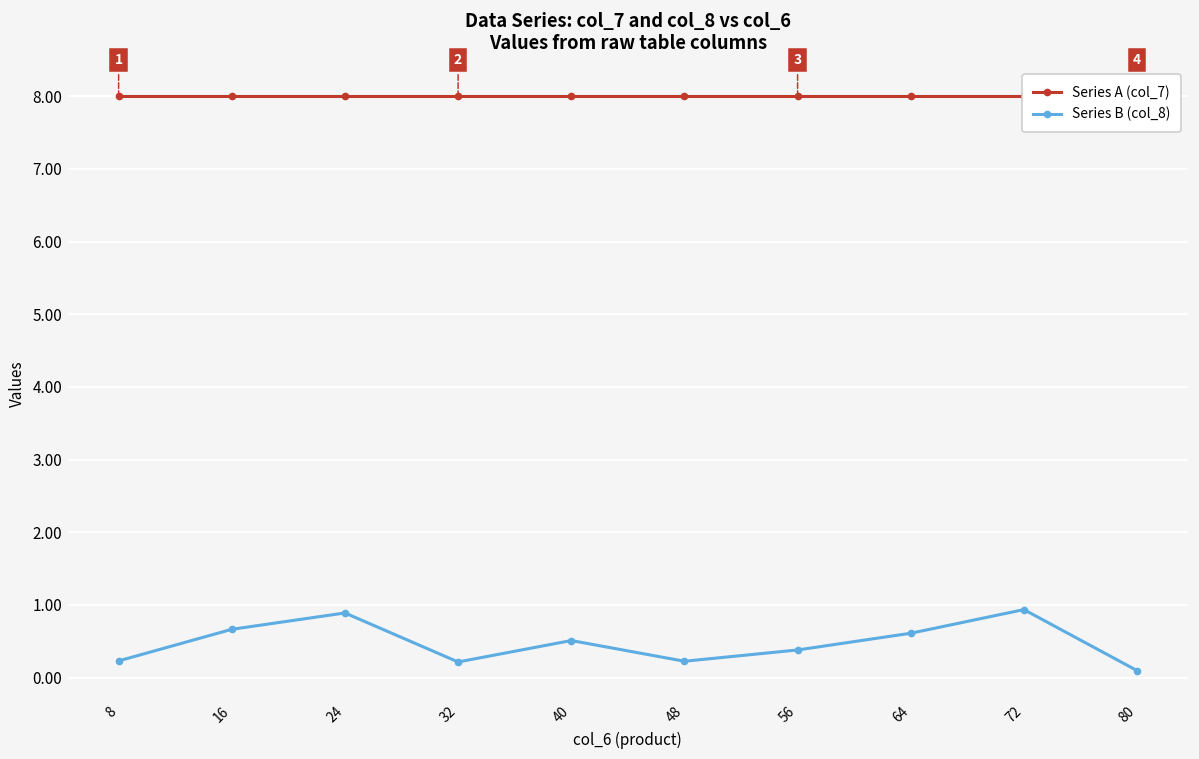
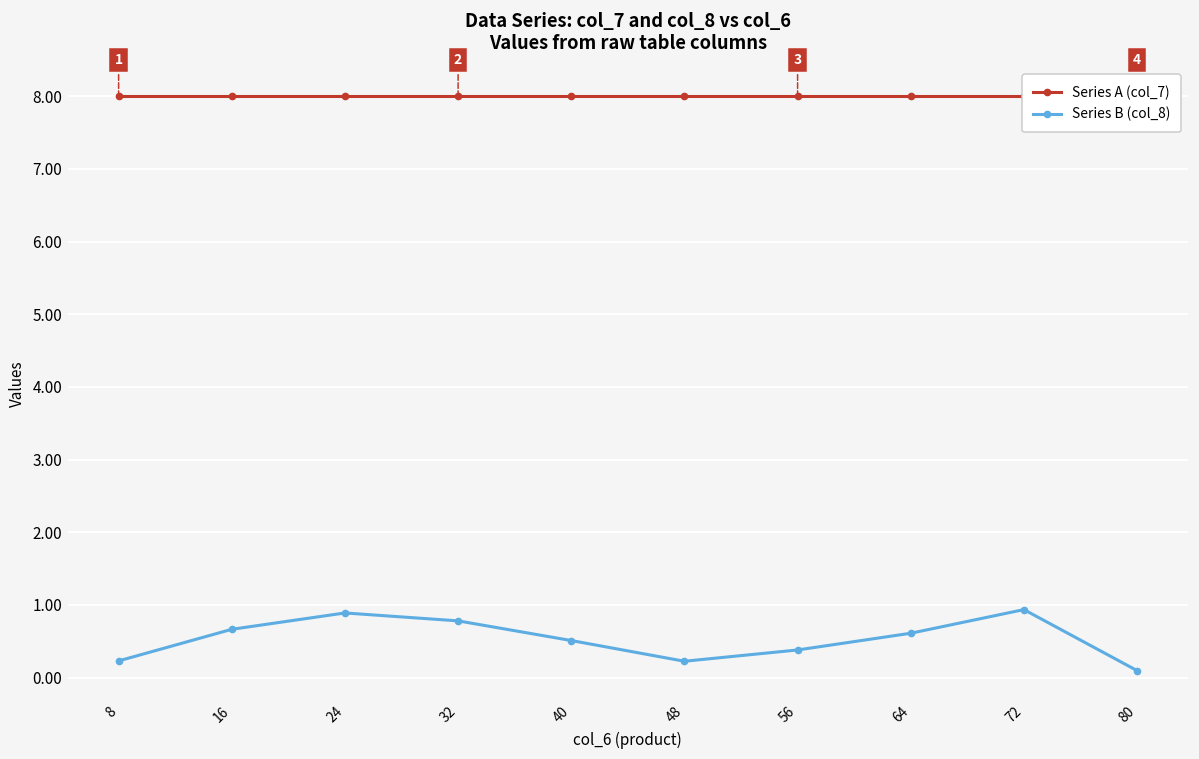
Series B (col_8), 32: 0.2 -> 0.8
